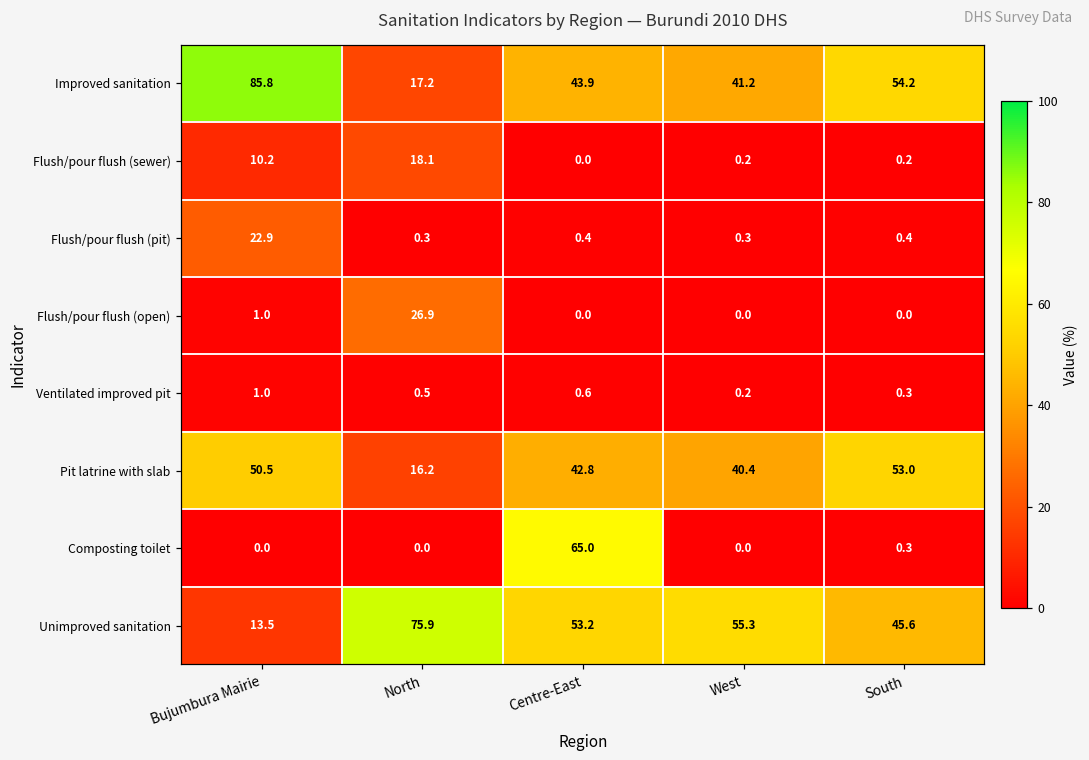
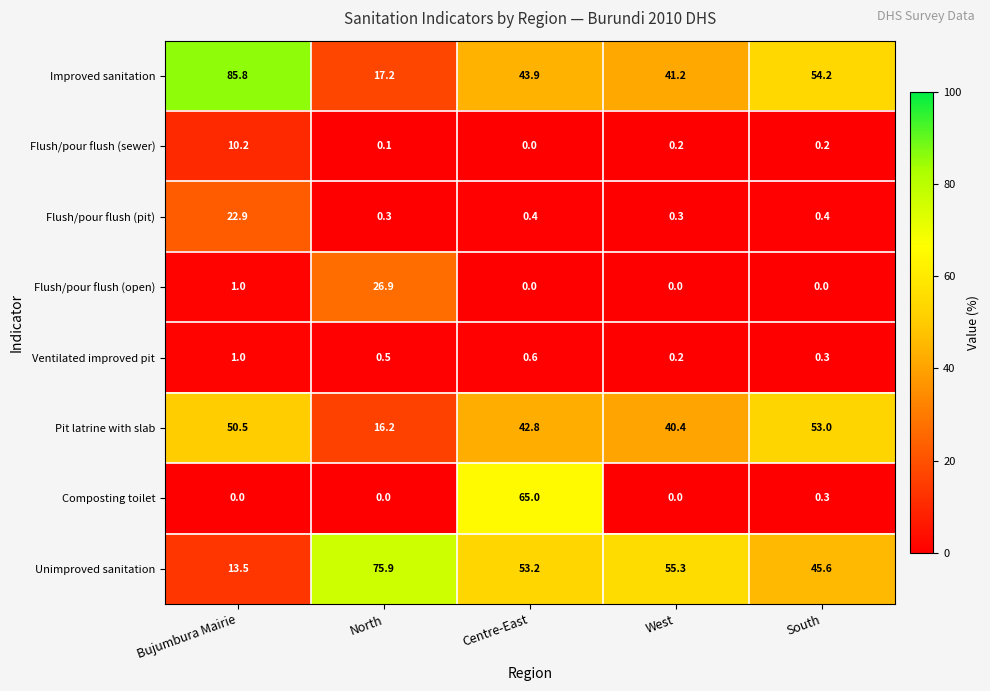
Flush/pour flush (sewer), North: 18.1 -> 0.1
